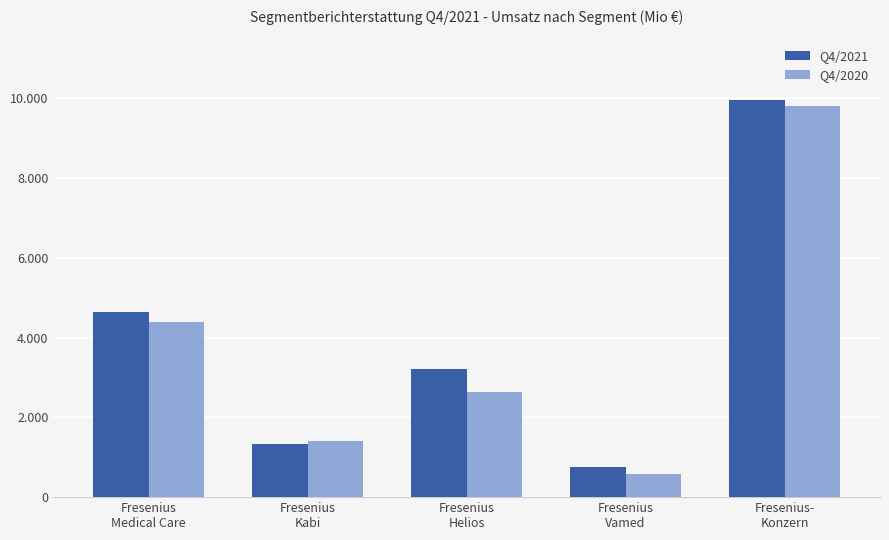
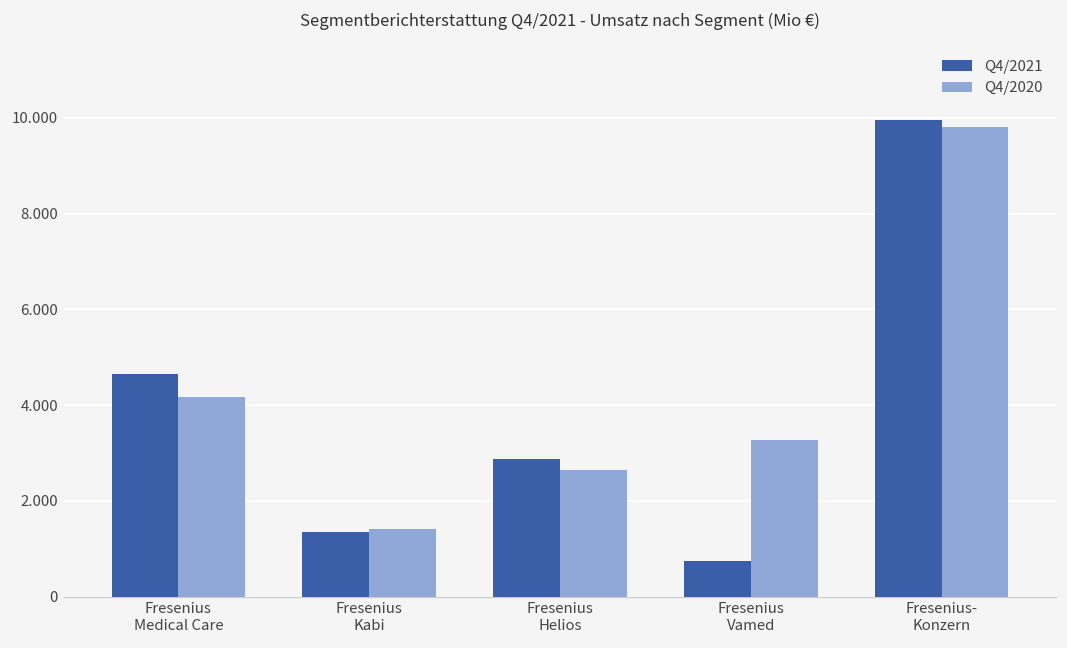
Q4/2020, Fresenius Medical Care: 4.4 -> 4.2
Q4/2021, Fresenius Helios: 3.2 -> 2.9
Q4/2020, Fresenius Vamed: 0.6 -> 3.3
